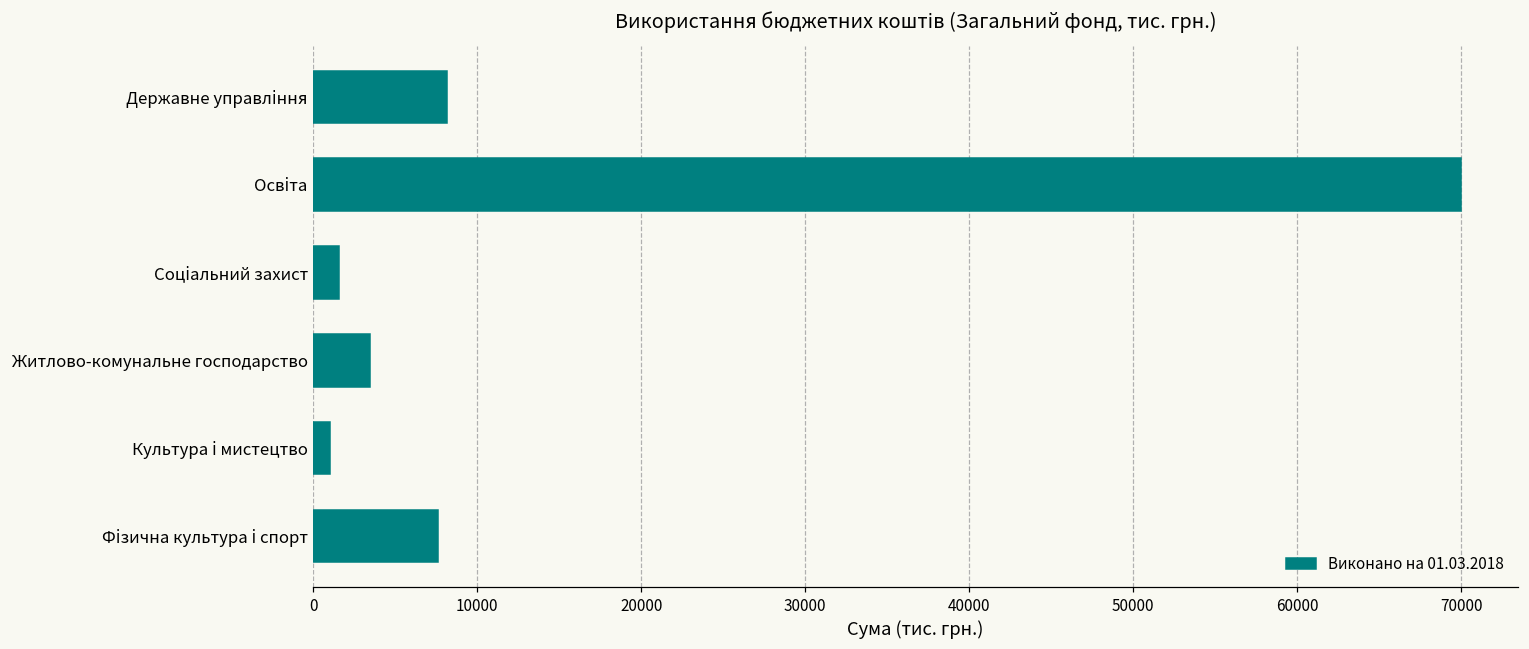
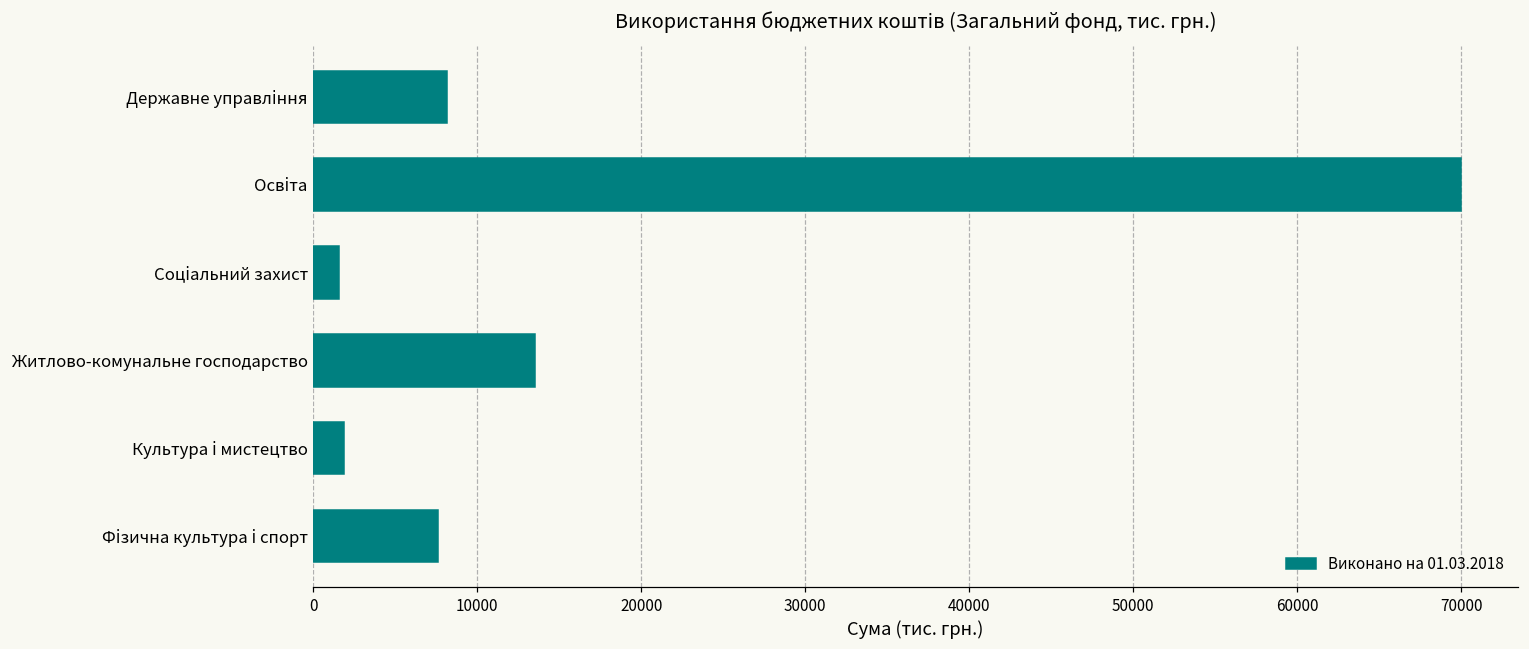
Житлово-комунальне господарство: 3500 -> 13600
Культура і мистецтво: 1000 -> 1900
